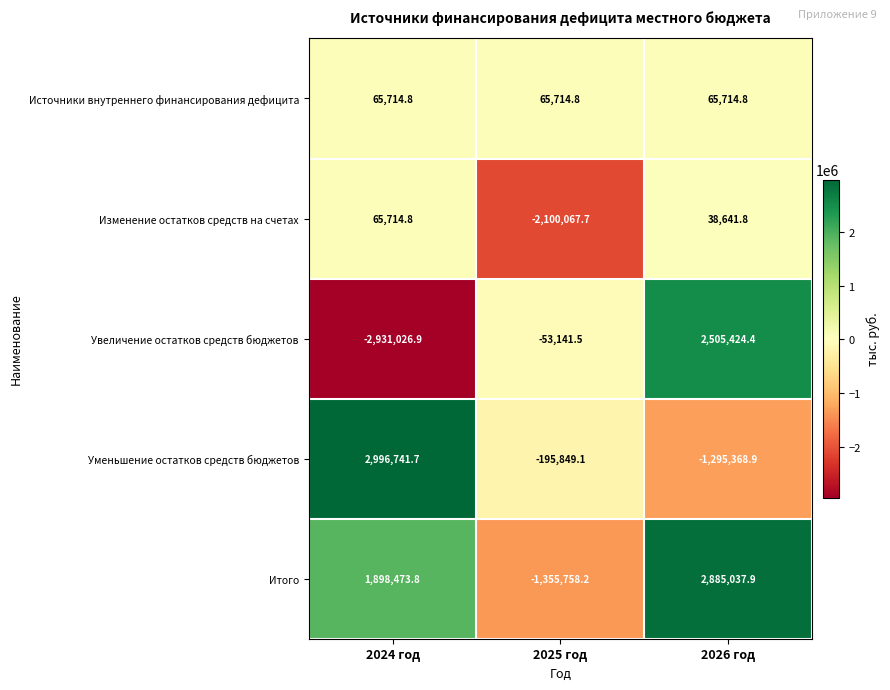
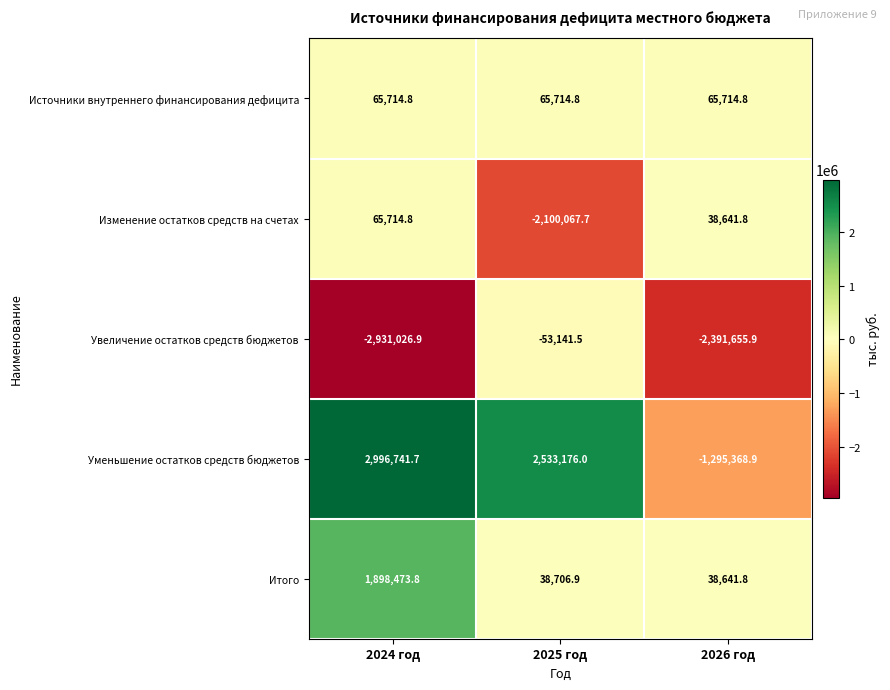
Увеличение остатков средств бюджетов, 2026 год: 2,505,424.4 -> -2,391,655.9
Уменьшение остатков средств бюджетов, 2025 год: -195,849.1 -> 2,533,176.0
Итого, 2025 год: -1,355,758.2 -> 38,706.9
Итого, 2026 год: 2,885,037.9 -> 38,641.8
